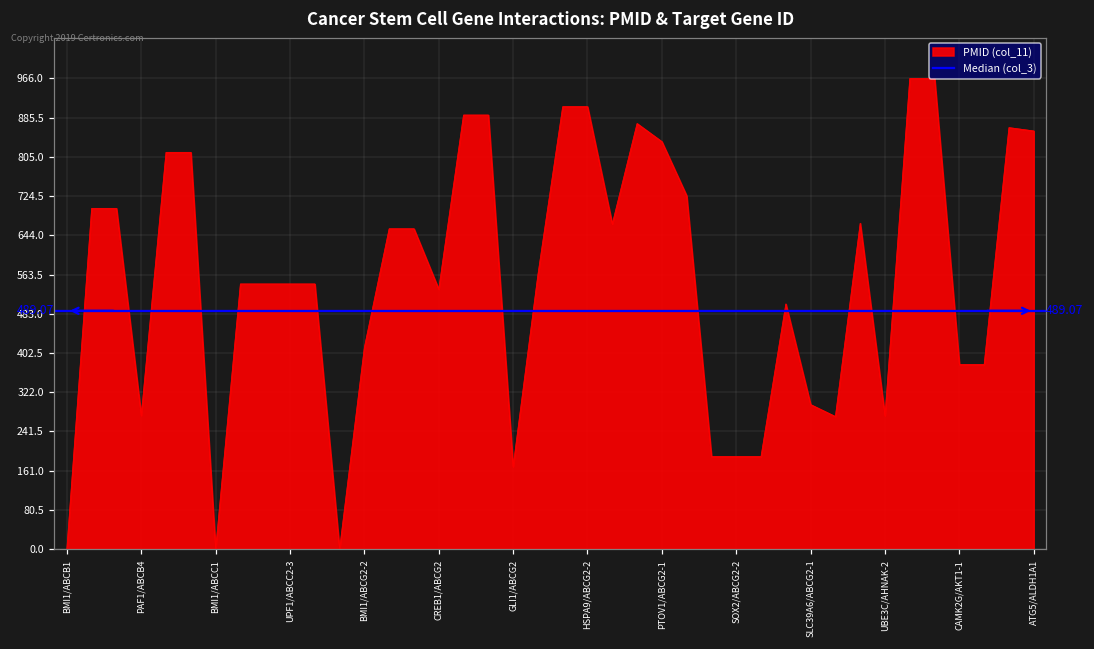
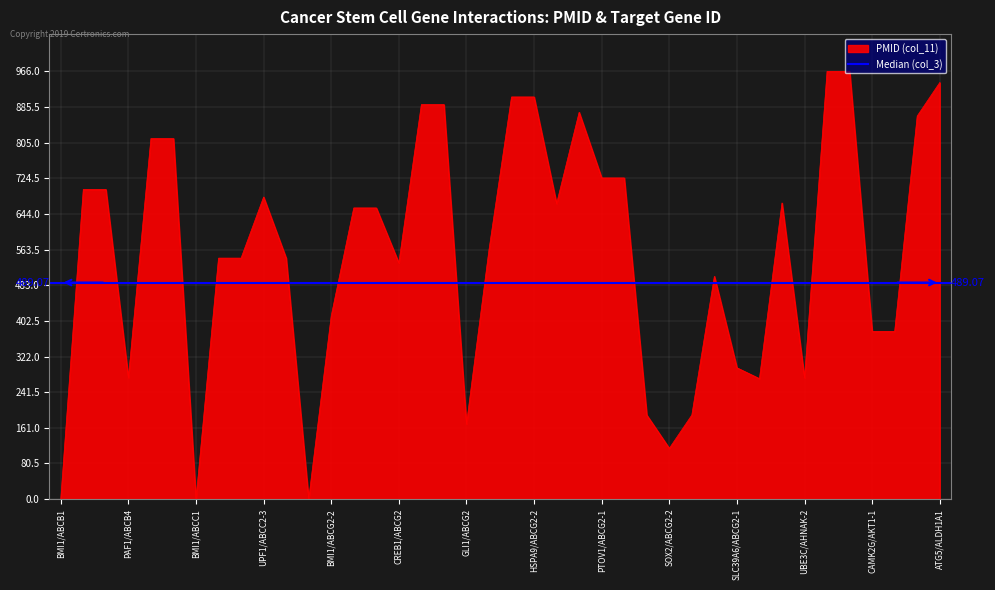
UPF1/ABCC2-3: 540 -> 680
PTOV1/ABCG2-1: 840 -> 730
SOX2/ABCG2-2: 190 -> 110
ATG5/ALDH1A1: 860 -> 940
